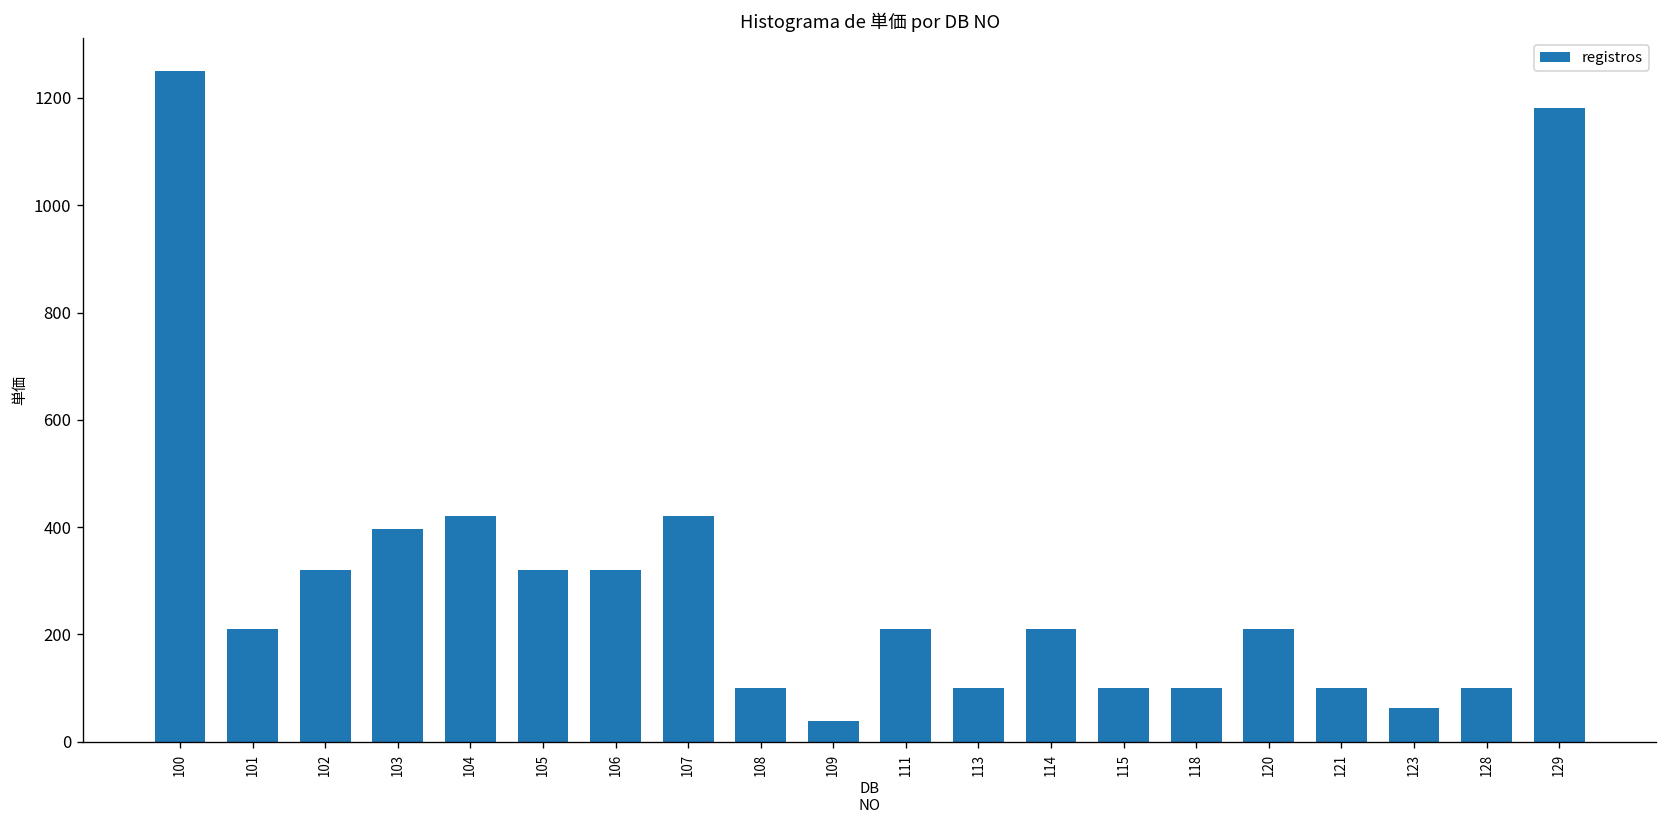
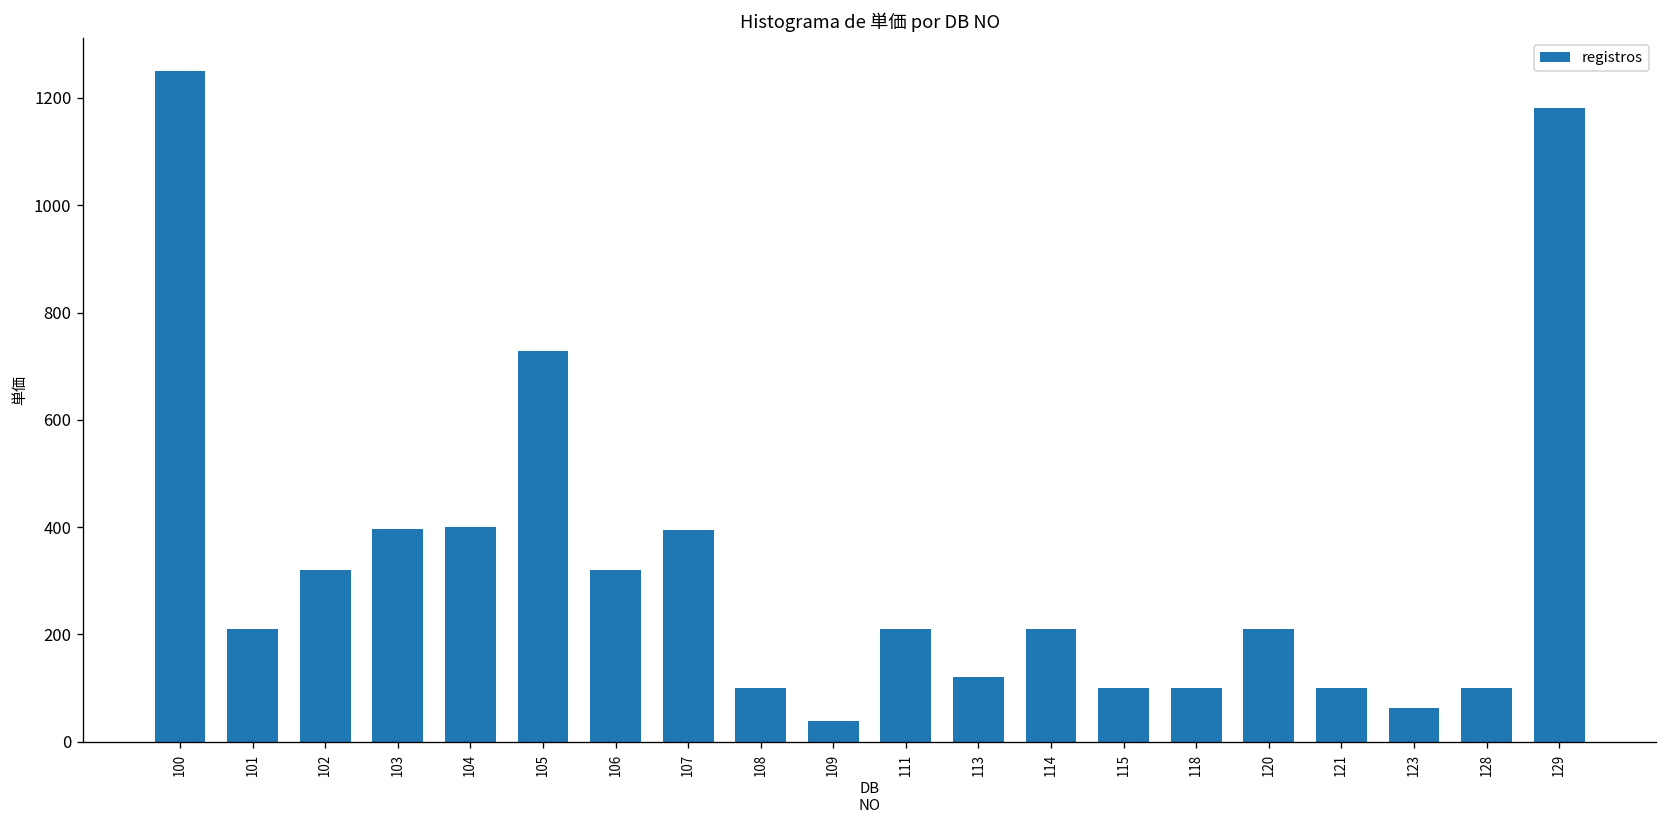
104: 420 -> 400
105: 320 -> 730
107: 420 -> 400
113: 100 -> 120
